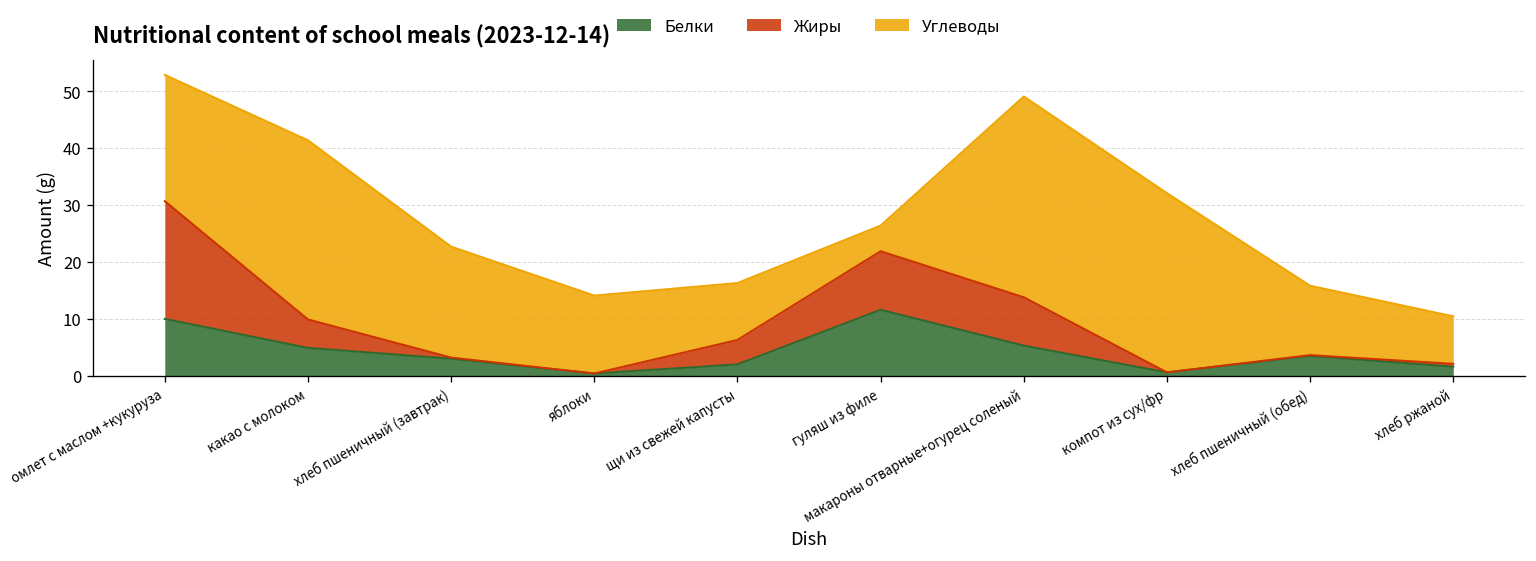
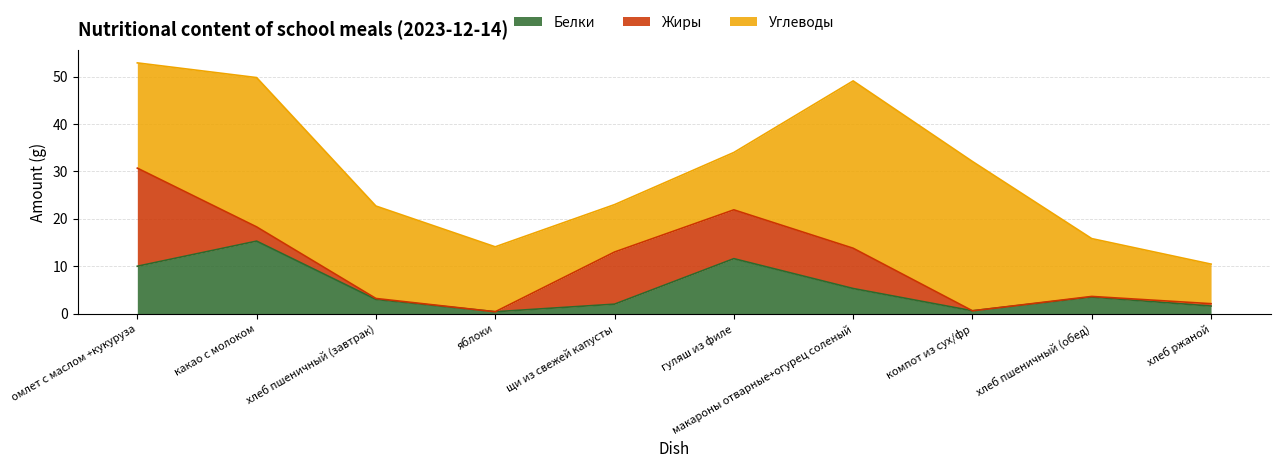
Белки, какао с молоком: 5 -> 15
Жиры, какао с молоком: 5 -> 3
Жиры, щи из свежей капусты: 4 -> 11
Углеводы, гуляш из филе: 5 -> 12
